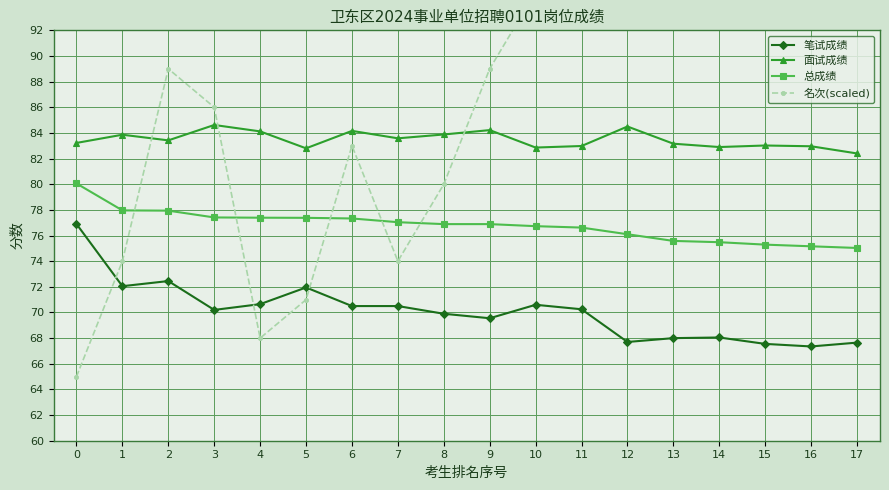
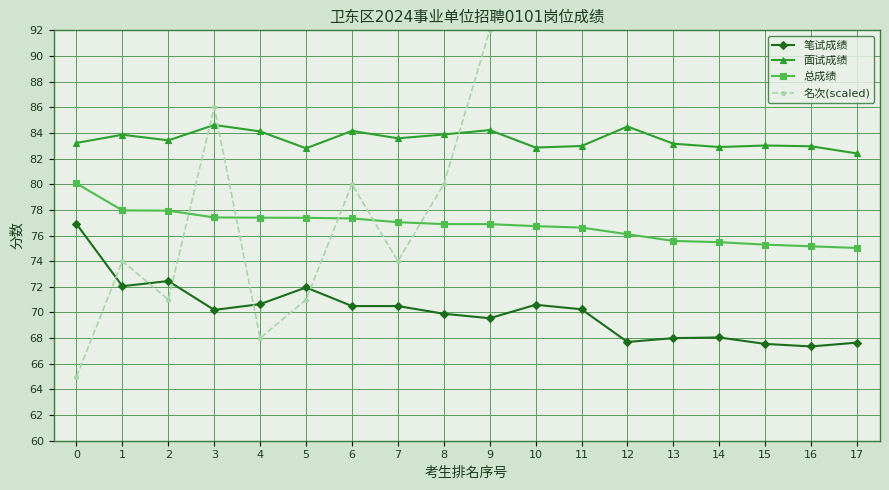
名次(scaled), 2: 89.0 -> 71.0
名次(scaled), 6: 83.0 -> 80.0
名次(scaled), 9: 89.0 -> 92.0
